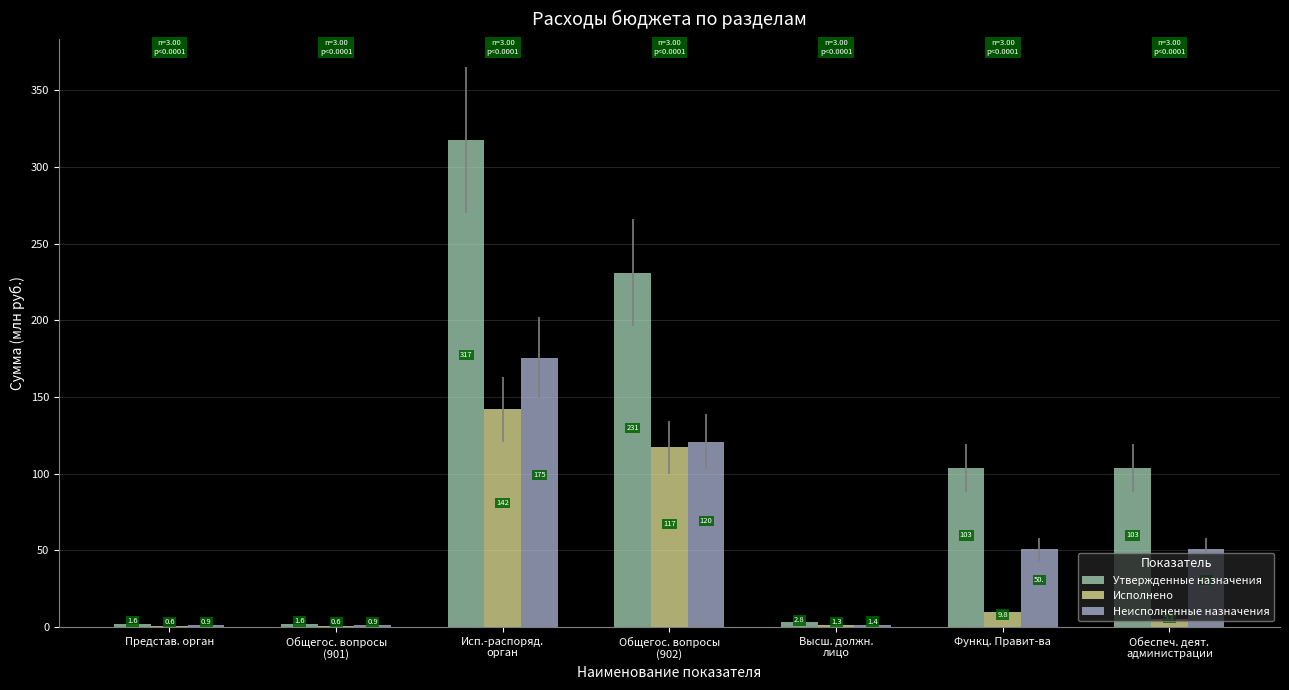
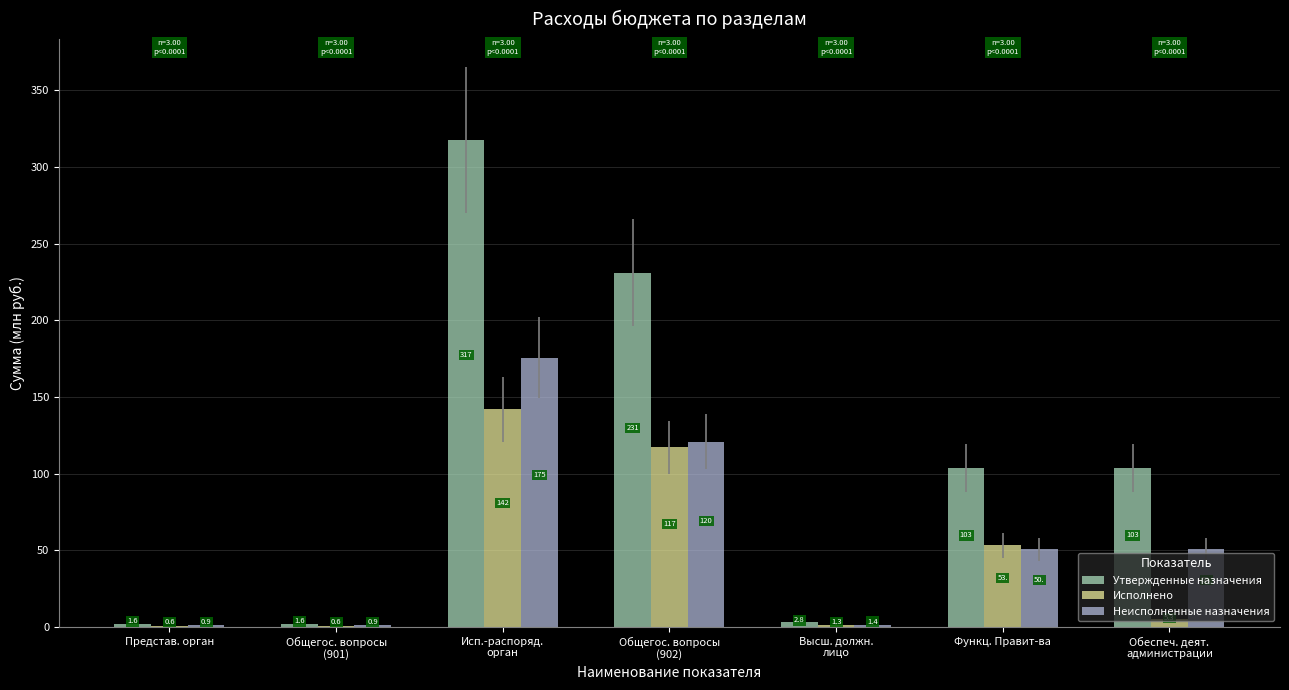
Исполнено, Функц. Правит-ва: 9.8 -> 53.
